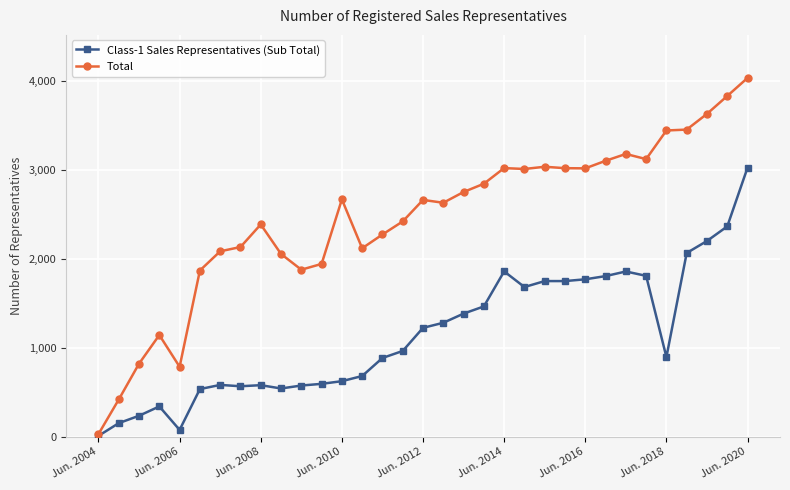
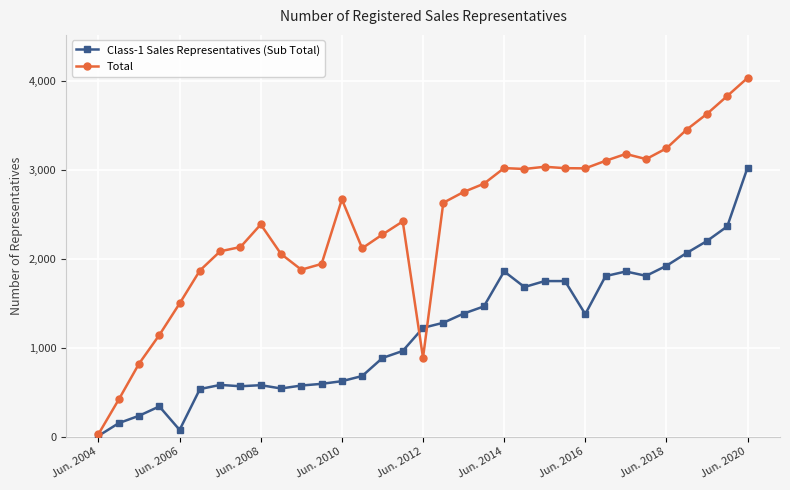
Total, Jun. 2006: 800 -> 1,500
Total, Jun. 2012: 2,700 -> 900
Class-1 Sales Representatives (Sub Total), Jun. 2016: 1,800 -> 1,400
Class-1 Sales Representatives (Sub Total), Jun. 2018: 900 -> 1,900
Total, Jun. 2018: 3,400 -> 3,200
